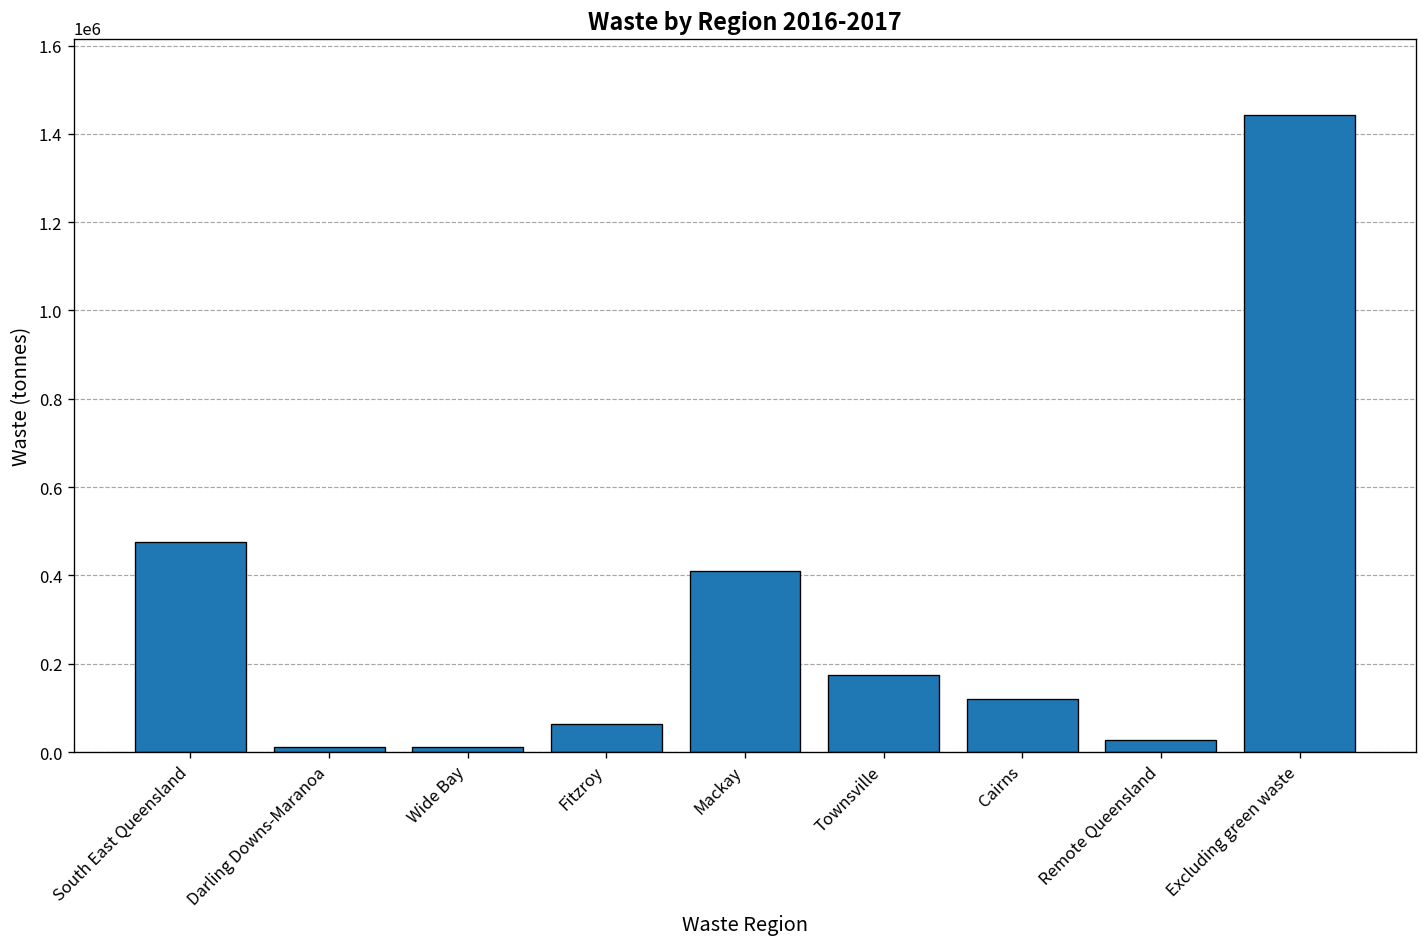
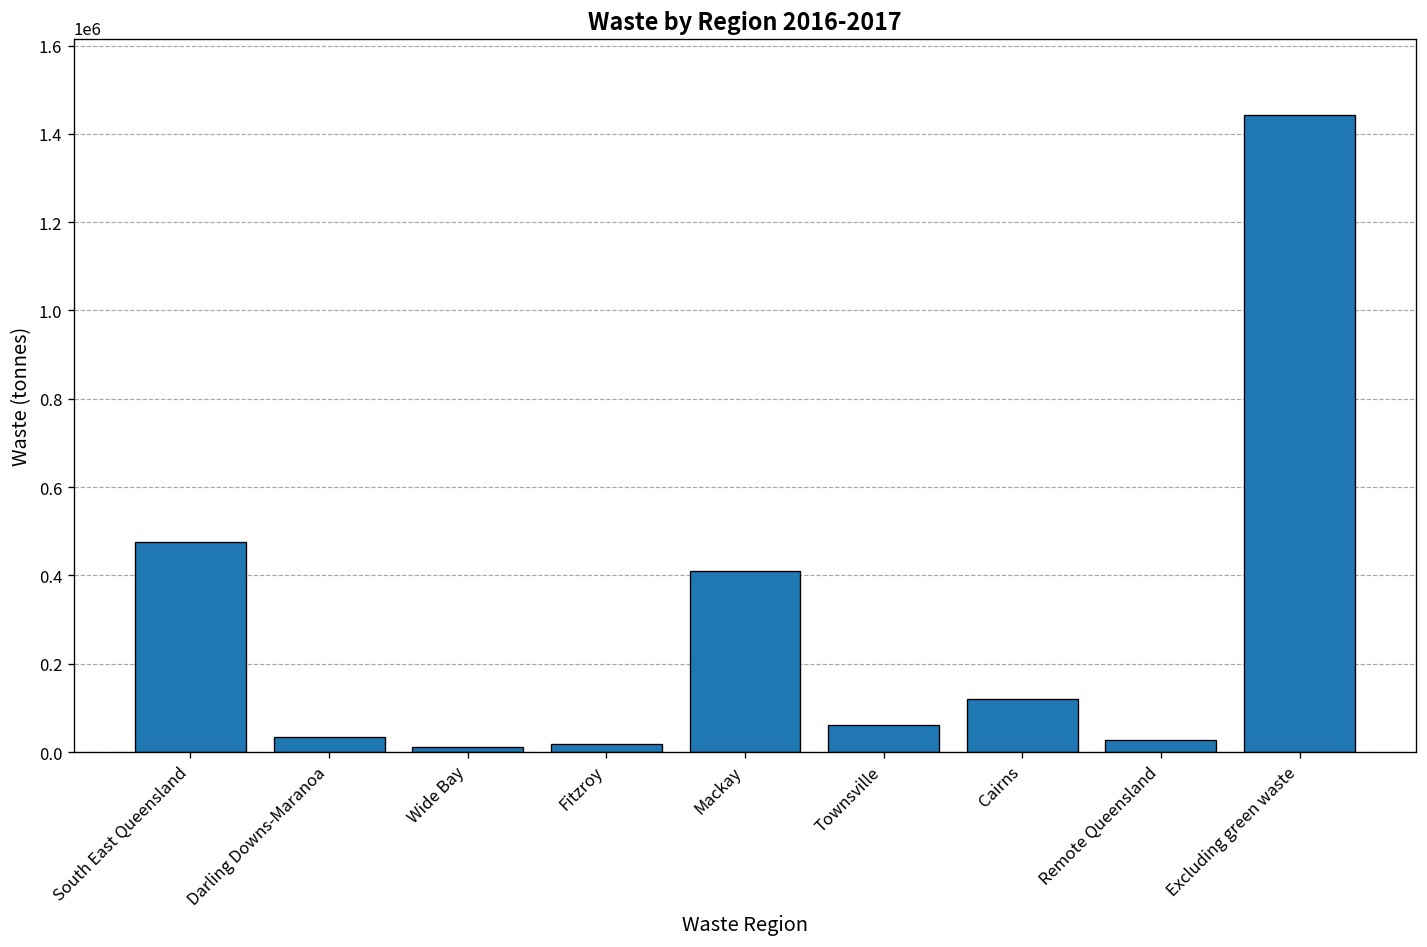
Darling Downs-Maranoa: 10000 -> 30000
Fitzroy: 60000 -> 20000
Townsville: 170000 -> 60000
